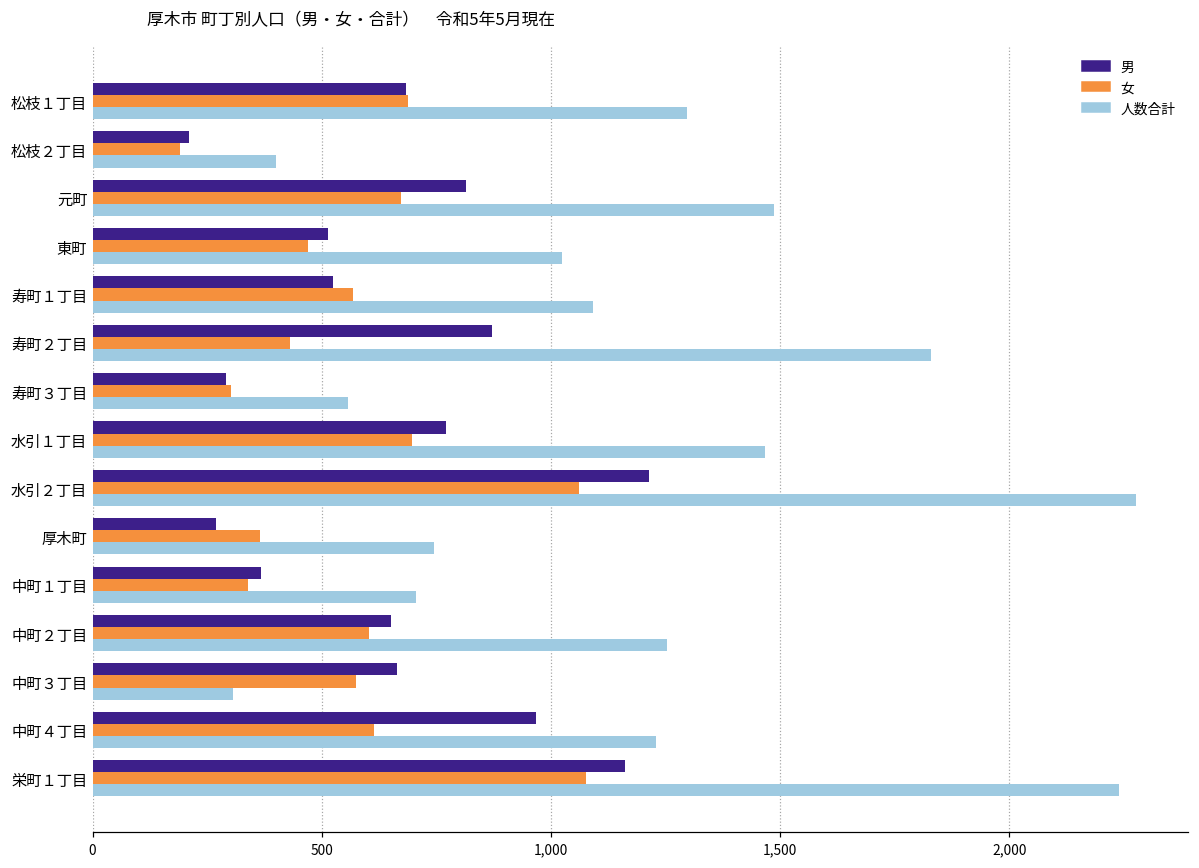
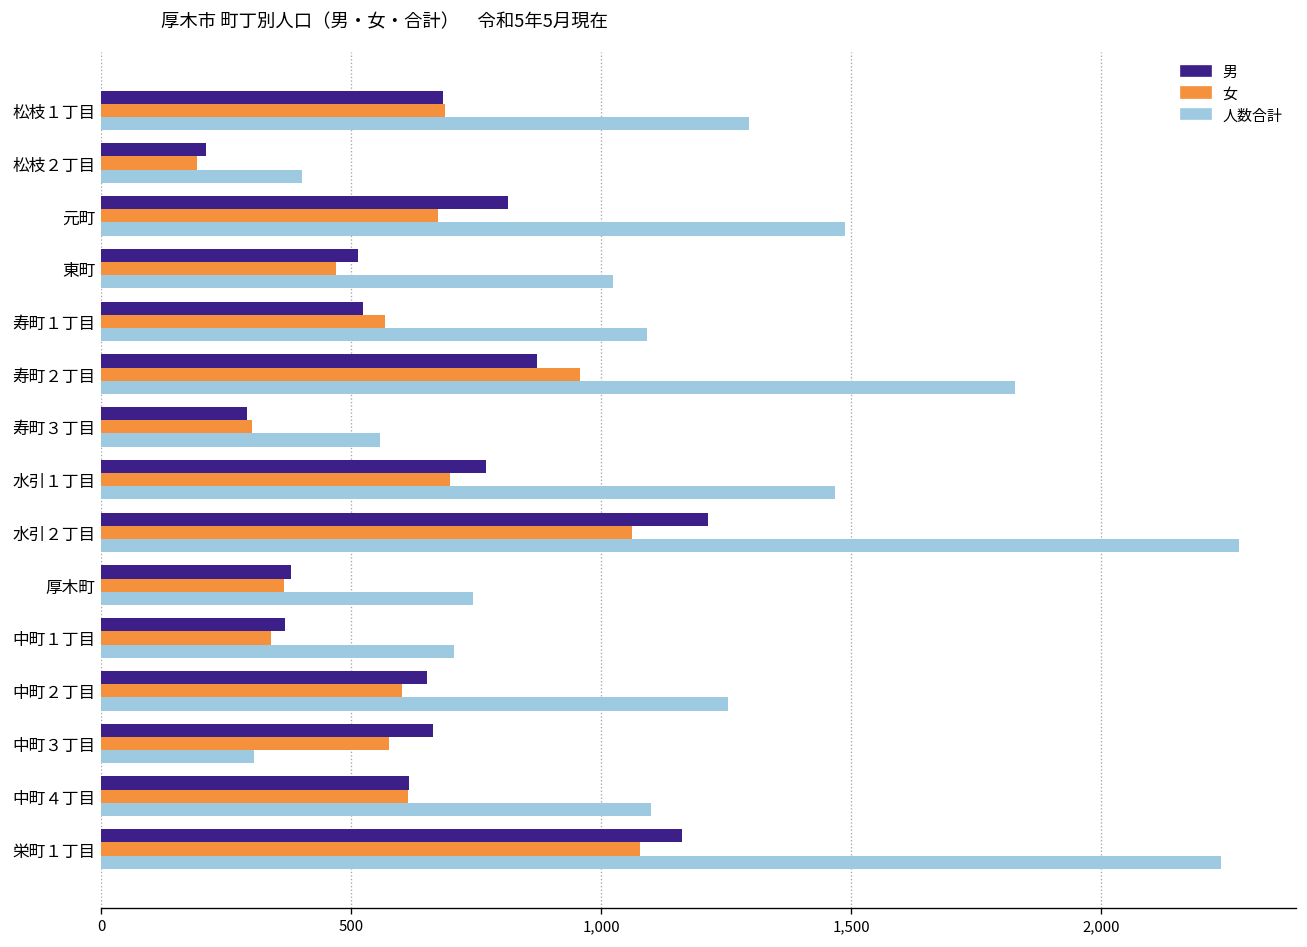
女, 寿町２丁目: 430 -> 960
男, 厚木町: 270 -> 380
男, 中町４丁目: 970 -> 620
人数合計, 中町４丁目: 1,230 -> 1,100
